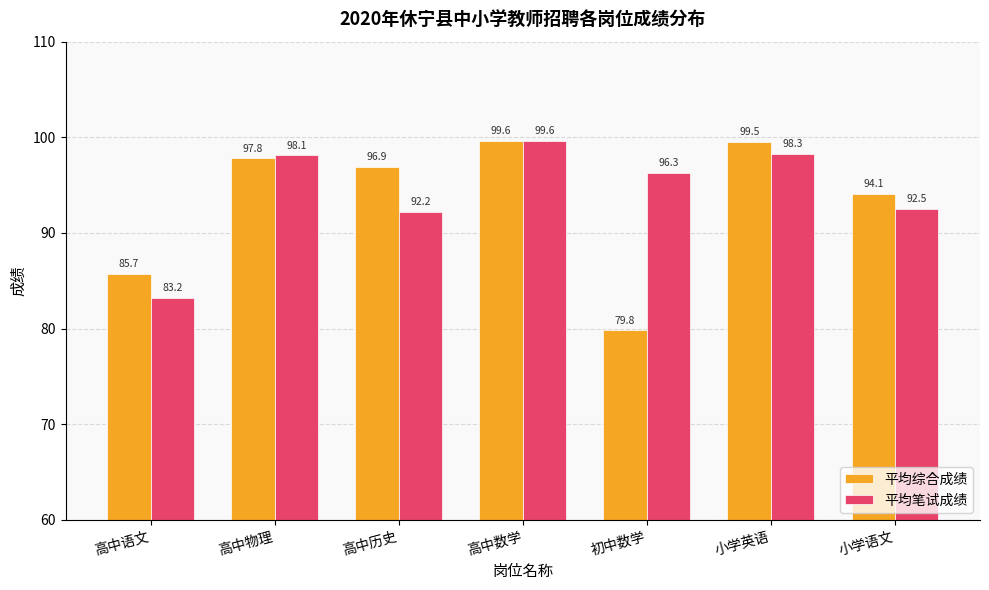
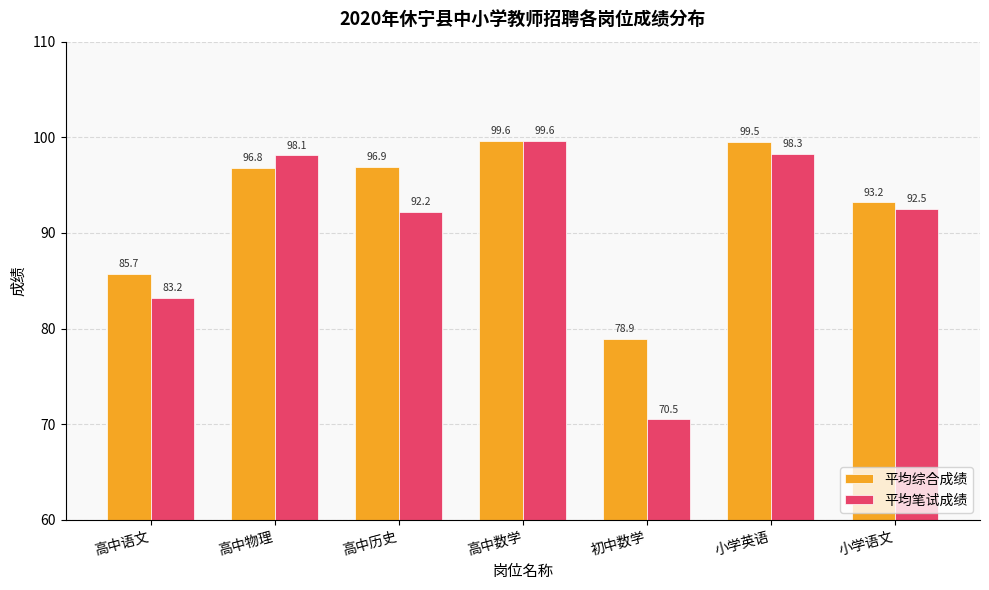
平均综合成绩, 高中物理: 97.8 -> 96.8
平均综合成绩, 初中数学: 79.8 -> 78.9
平均笔试成绩, 初中数学: 96.3 -> 70.5
平均综合成绩, 小学语文: 94.1 -> 93.2
